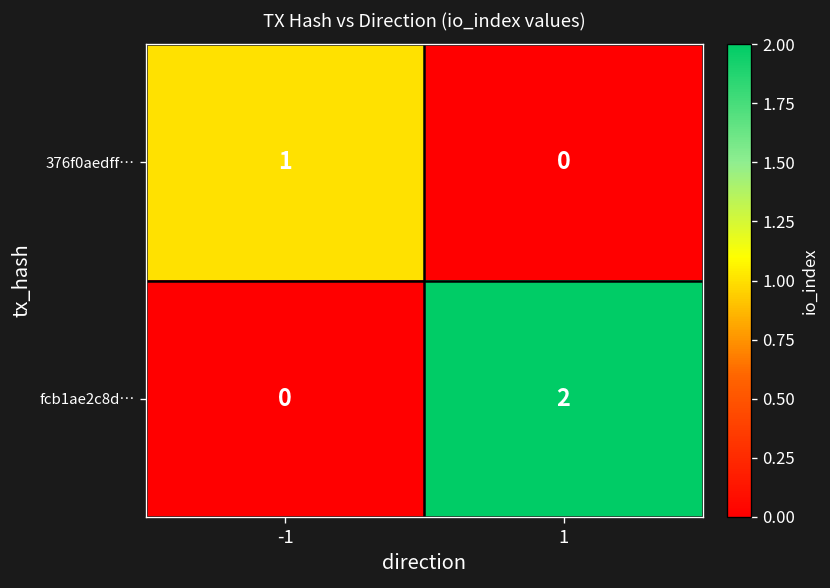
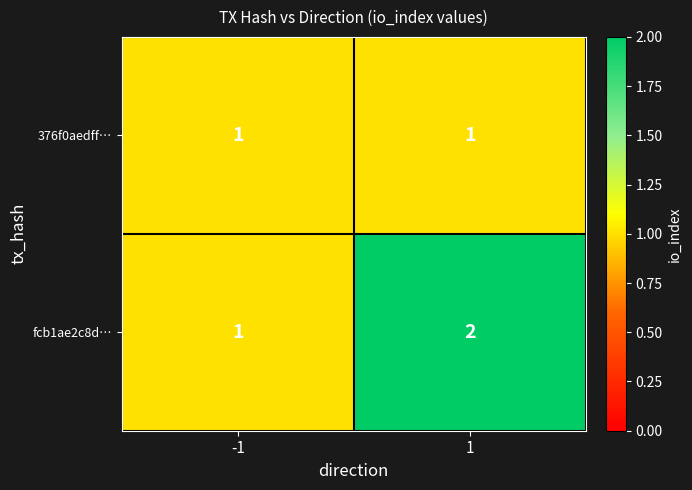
376f0aedff…, 1: 0 -> 1
fcb1ae2c8d…, -1: 0 -> 1
